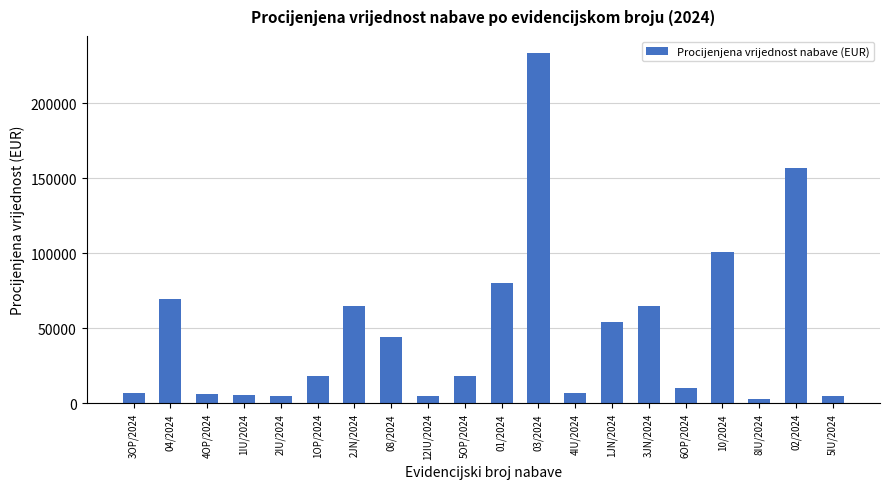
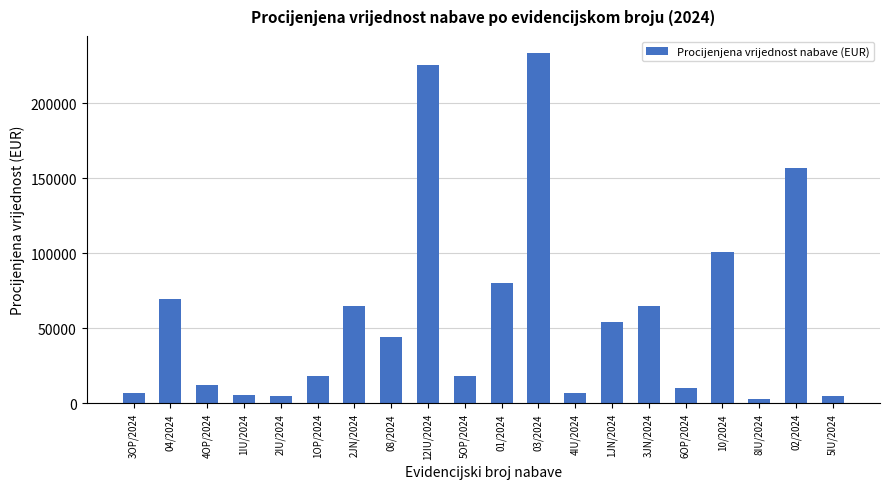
4OP/2024: 6000 -> 12000
12IU/2024: 5000 -> 225000
